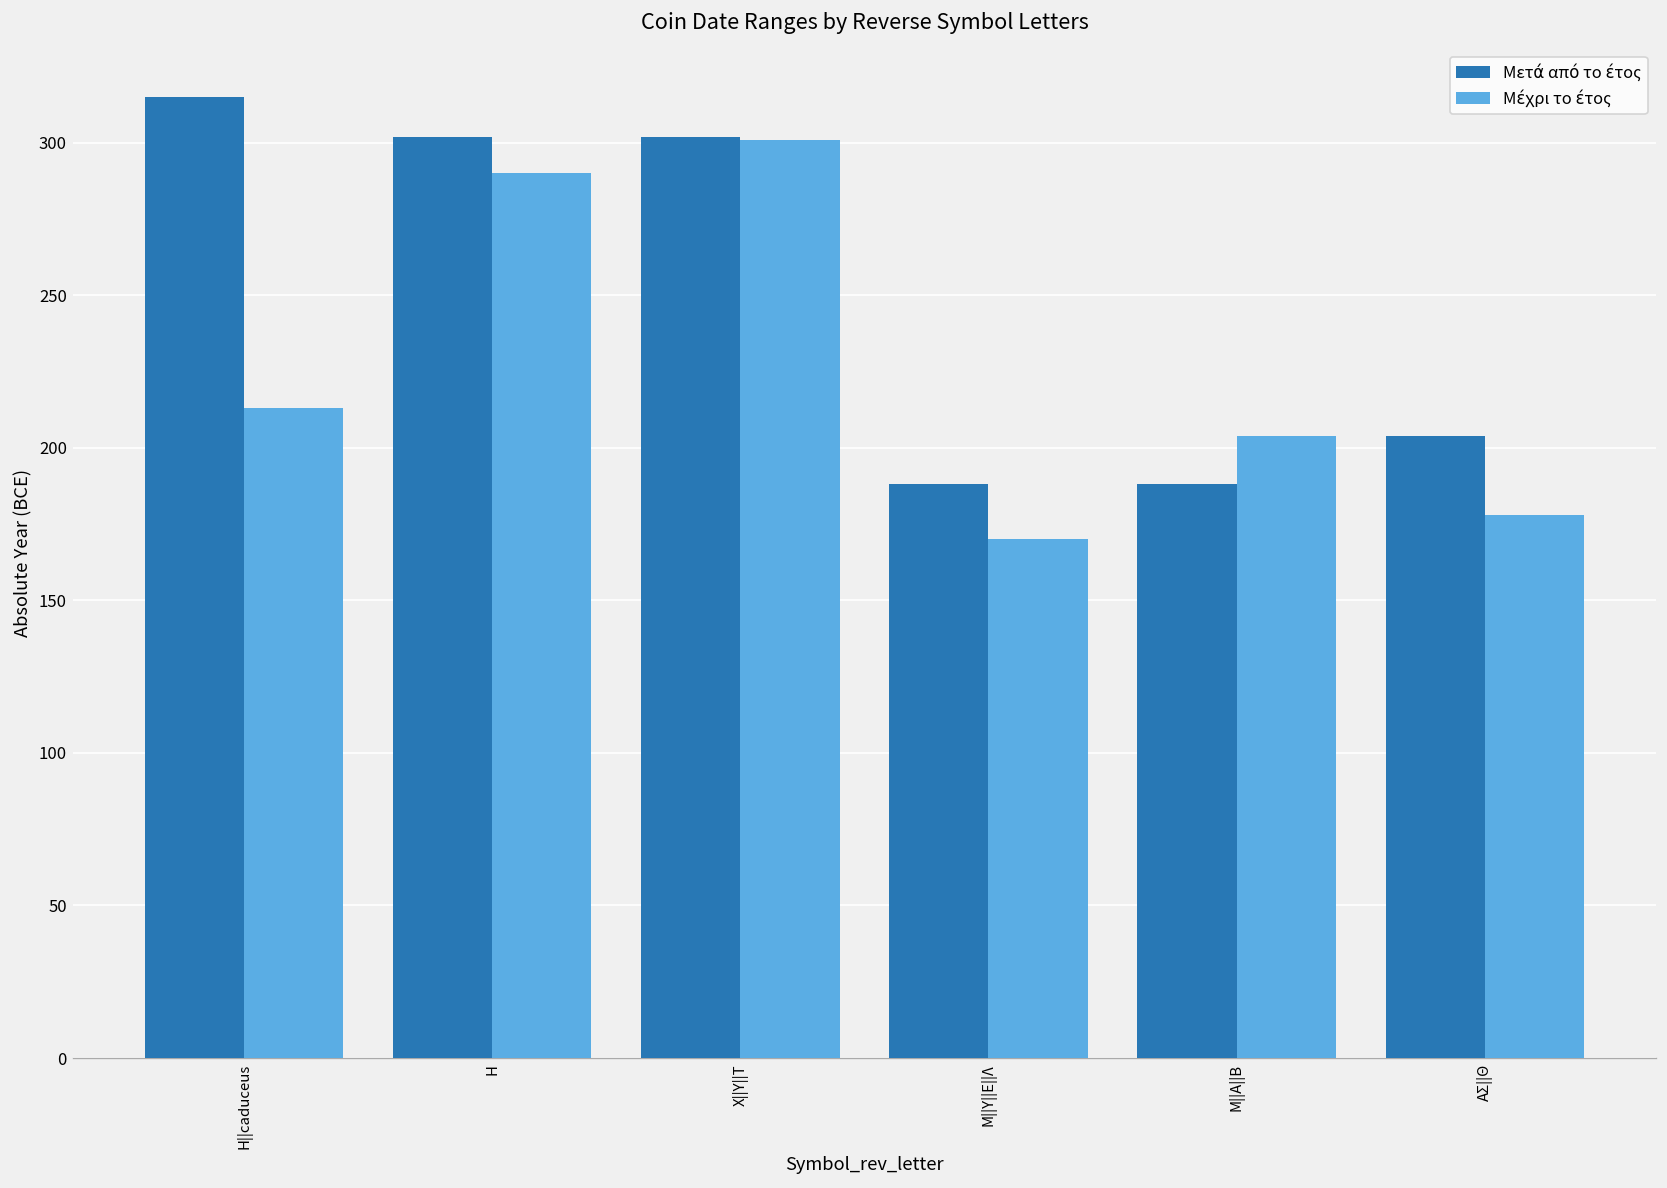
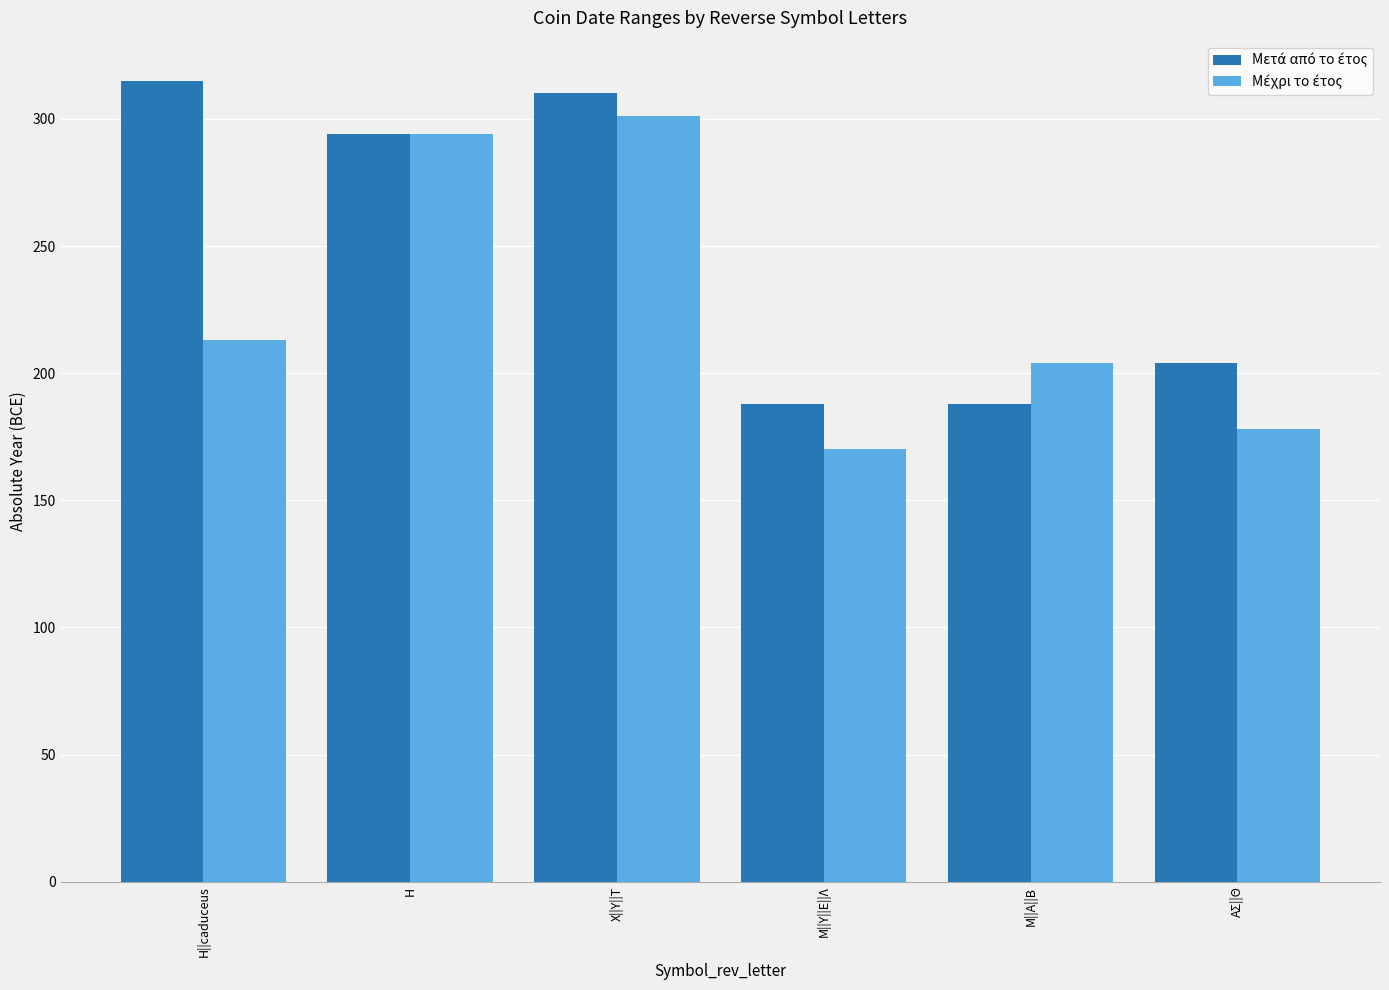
Μετά από το έτος, Η: 302 -> 294
Μέχρι το έτος, Η: 290 -> 294
Μετά από το έτος, Χ||Υ||Τ: 302 -> 310
